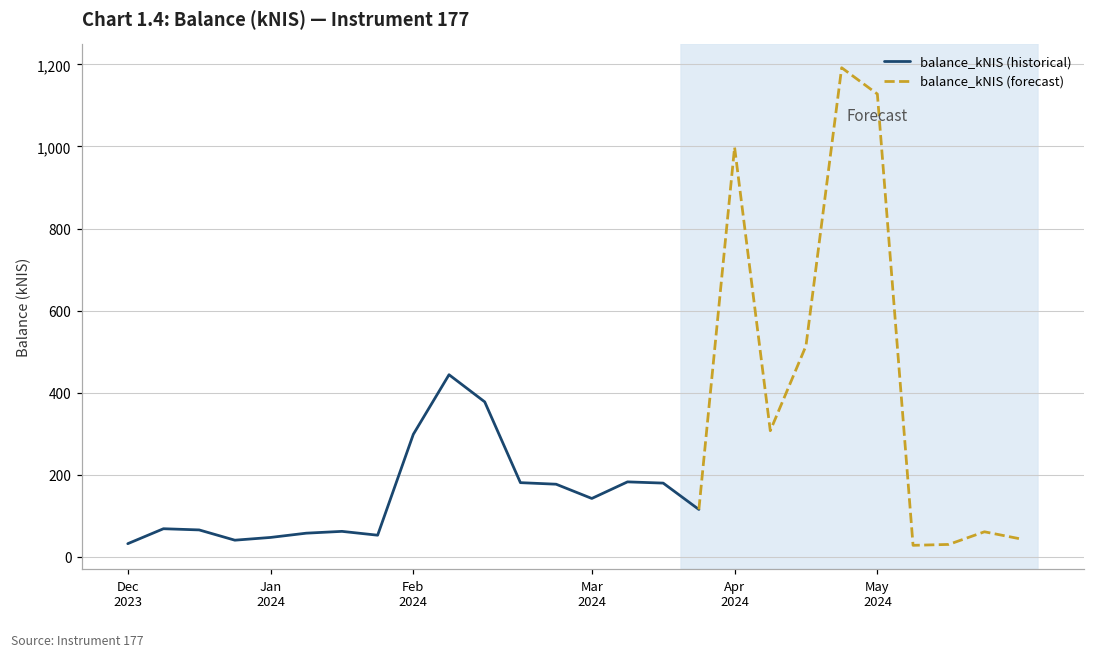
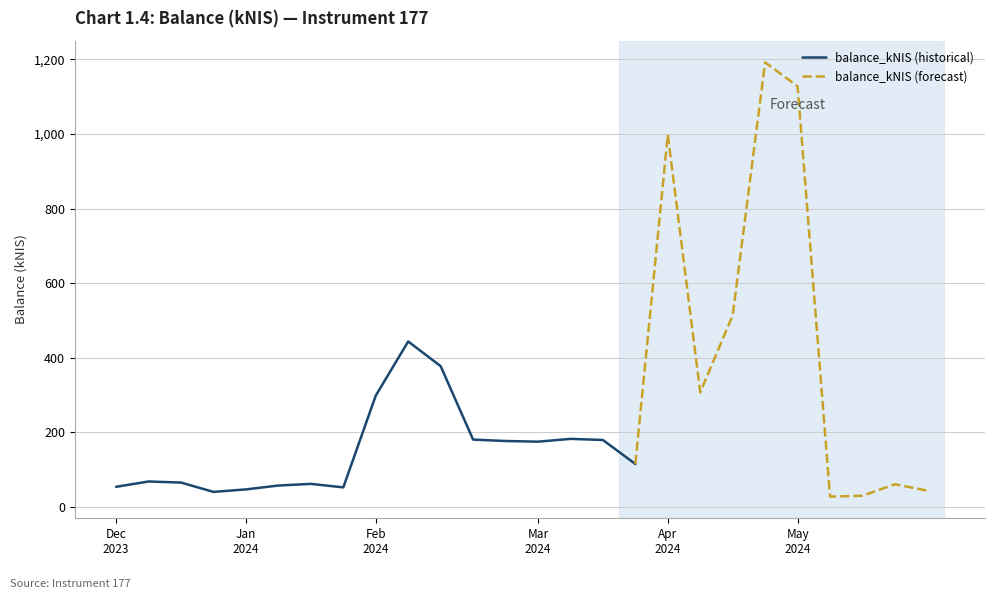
balance_kNIS (historical), Dec 2023: 30 -> 50
balance_kNIS (historical), Mar 2024: 140 -> 180
